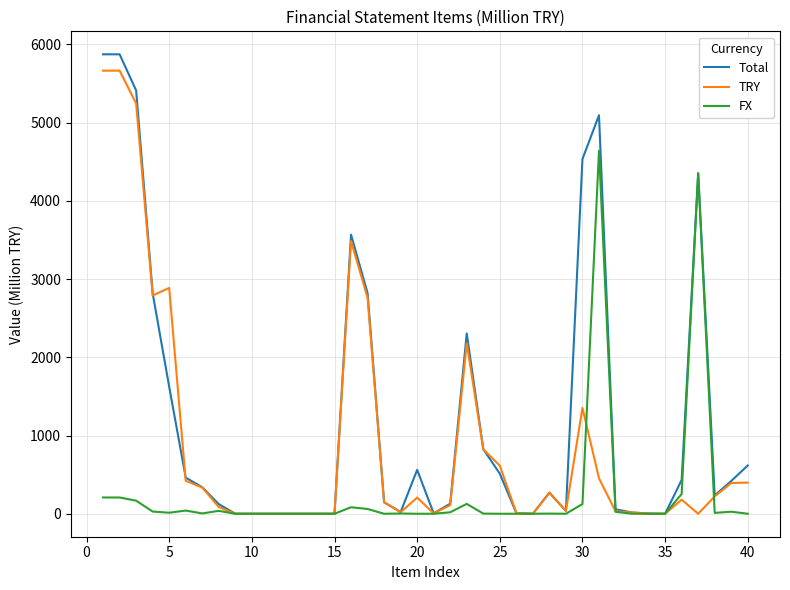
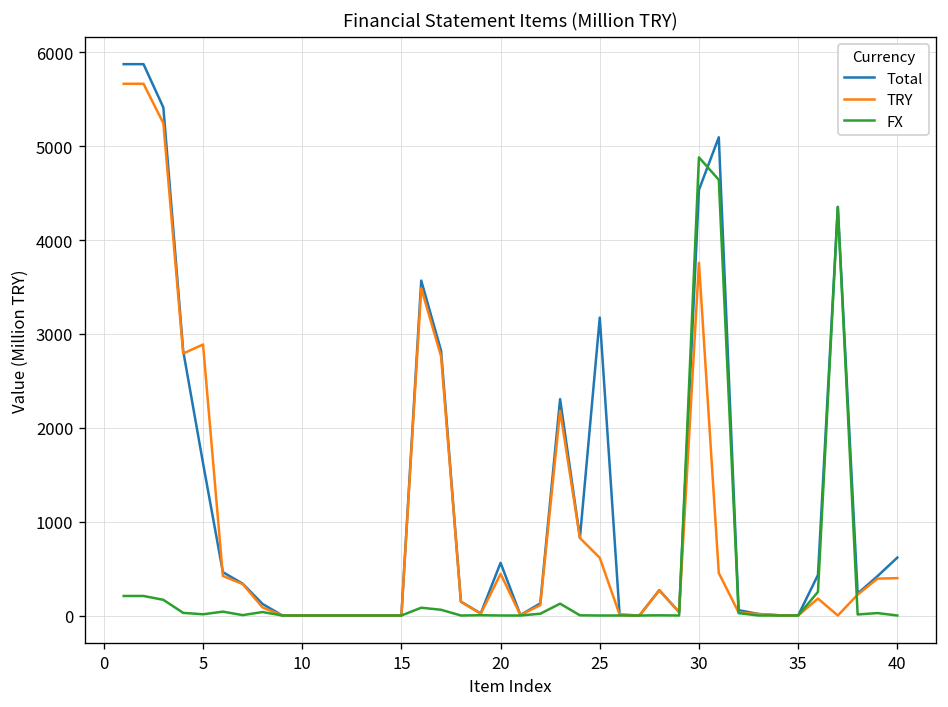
TRY, 20: 200 -> 400
Total, 25: 500 -> 3200
TRY, 30: 1400 -> 3800
FX, 30: 100 -> 4900
